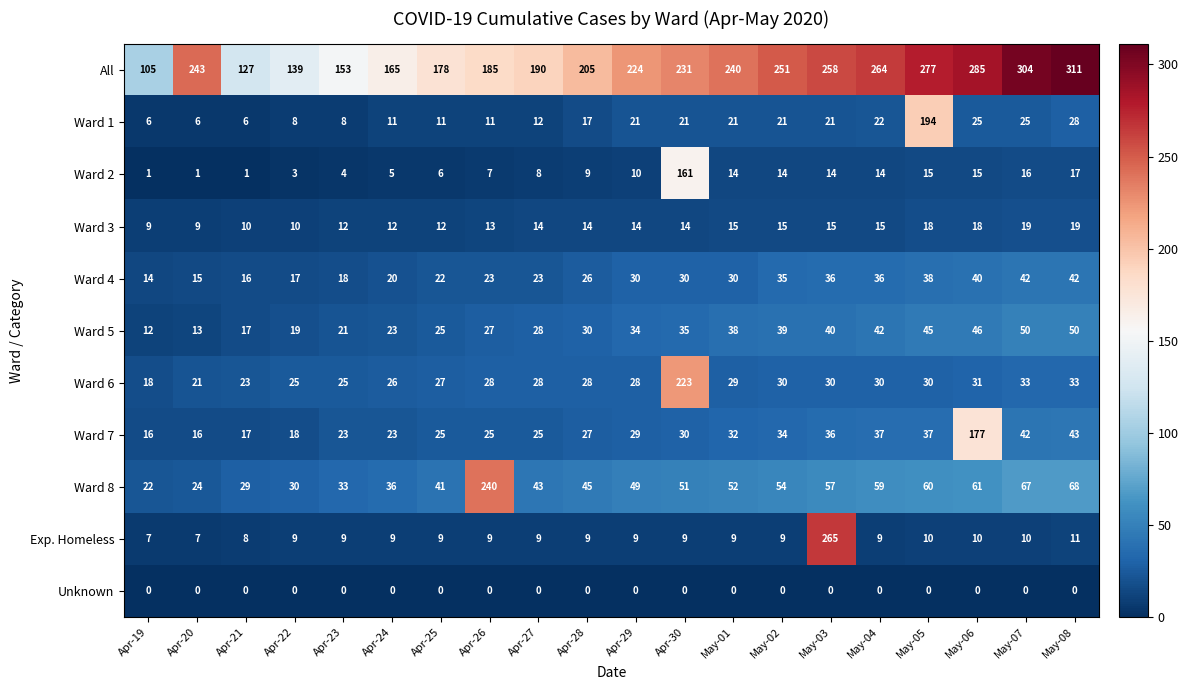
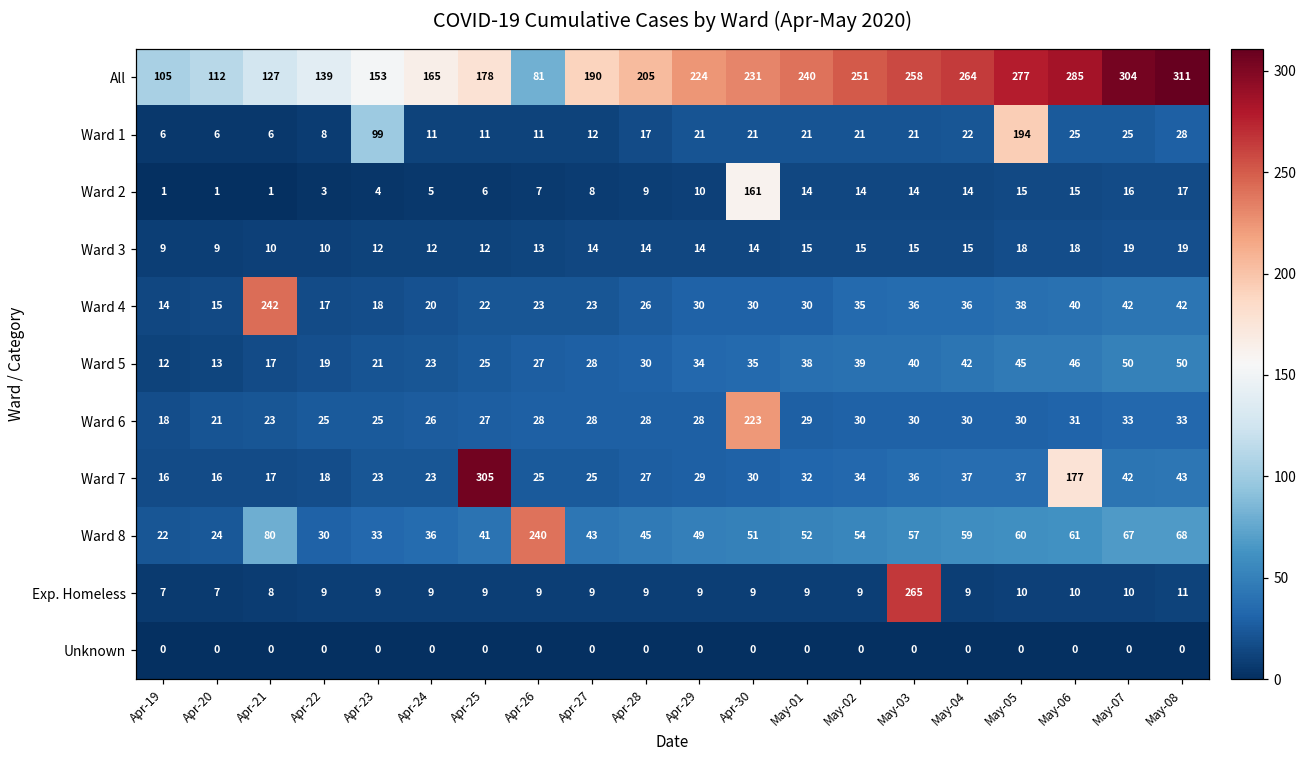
All, Apr-20: 243 -> 112
All, Apr-26: 185 -> 81
Ward 1, Apr-23: 8 -> 99
Ward 4, Apr-21: 16 -> 242
Ward 7, Apr-25: 25 -> 305
Ward 8, Apr-21: 29 -> 80
